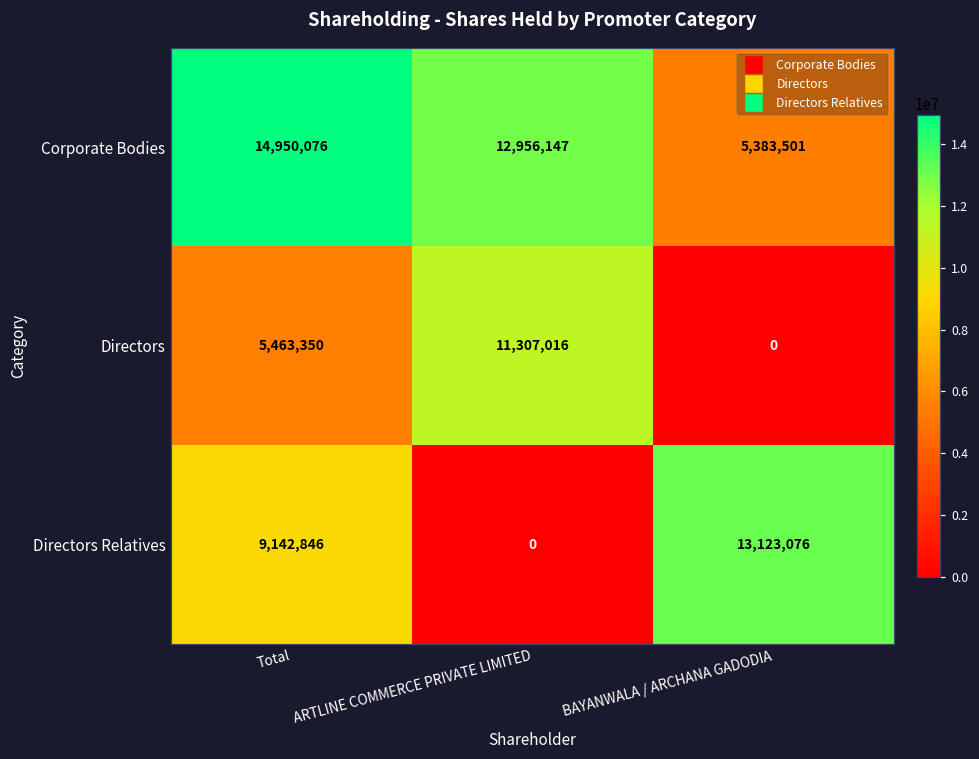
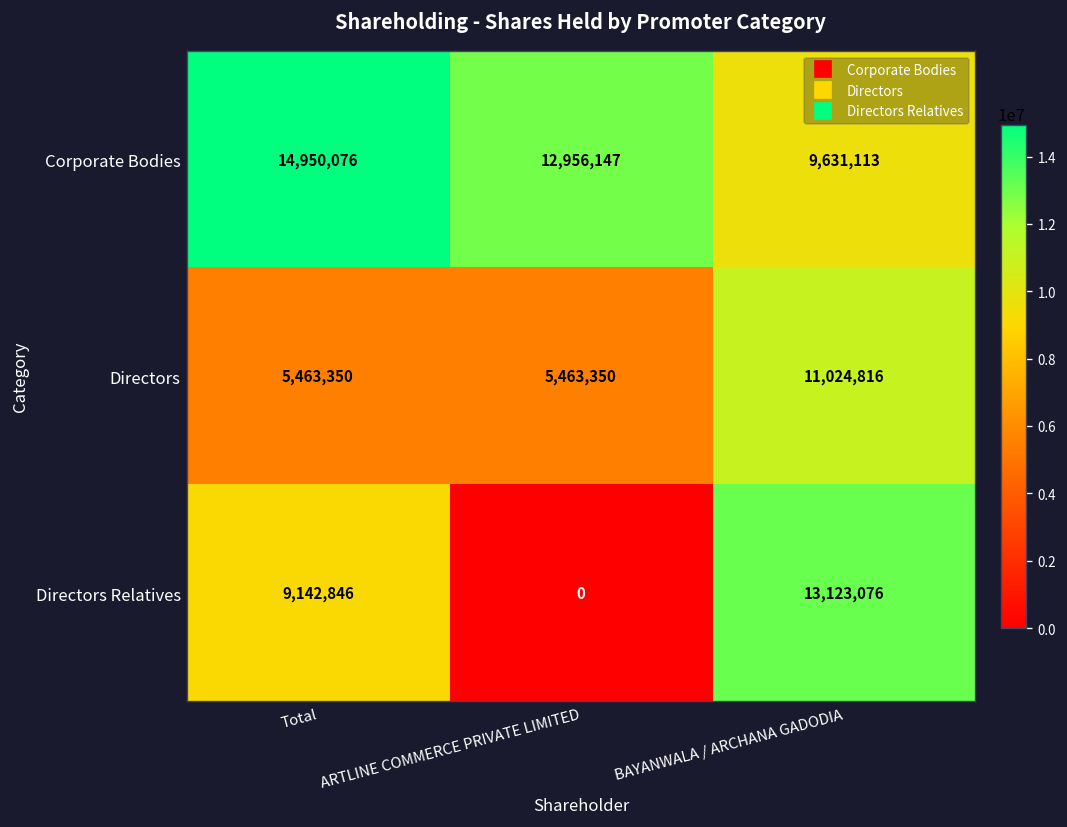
Corporate Bodies, BAYANWALA / ARCHANA GADODIA: 5,383,501 -> 9,631,113
Directors, ARTLINE COMMERCE PRIVATE LIMITED: 11,307,016 -> 5,463,350
Directors, BAYANWALA / ARCHANA GADODIA: 0 -> 11,024,816
